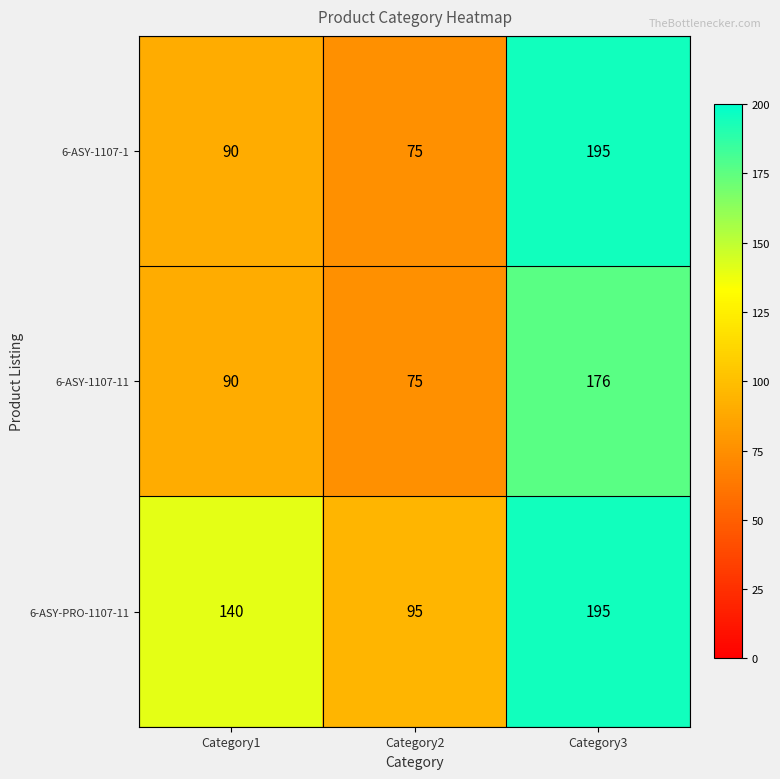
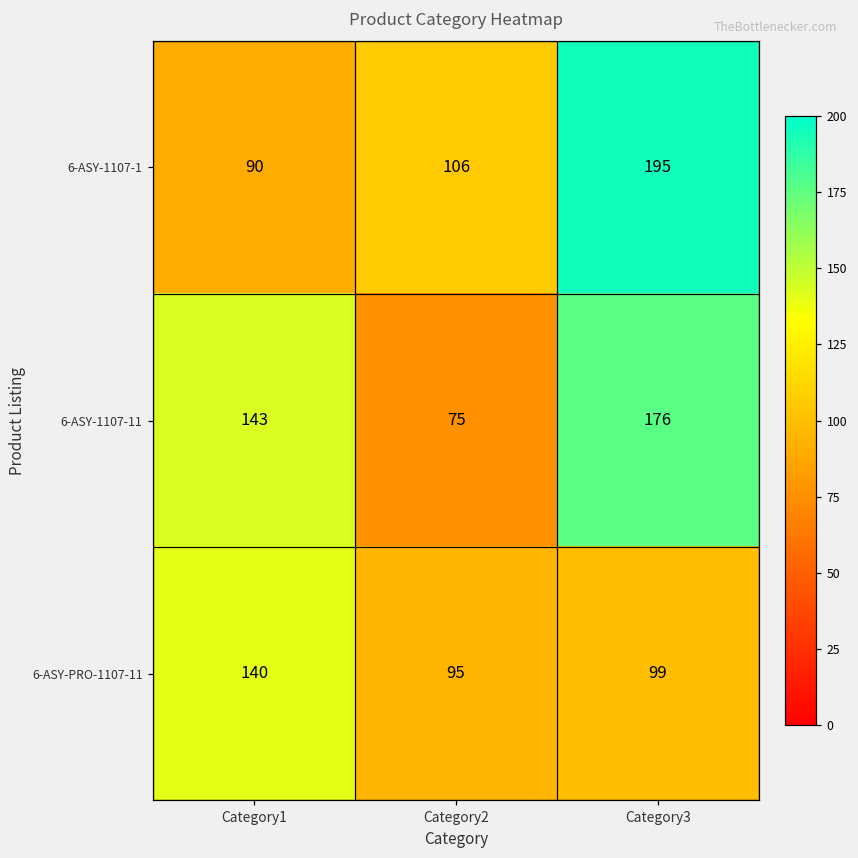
6-ASY-1107-1, Category2: 75 -> 106
6-ASY-1107-11, Category1: 90 -> 143
6-ASY-PRO-1107-11, Category3: 195 -> 99
